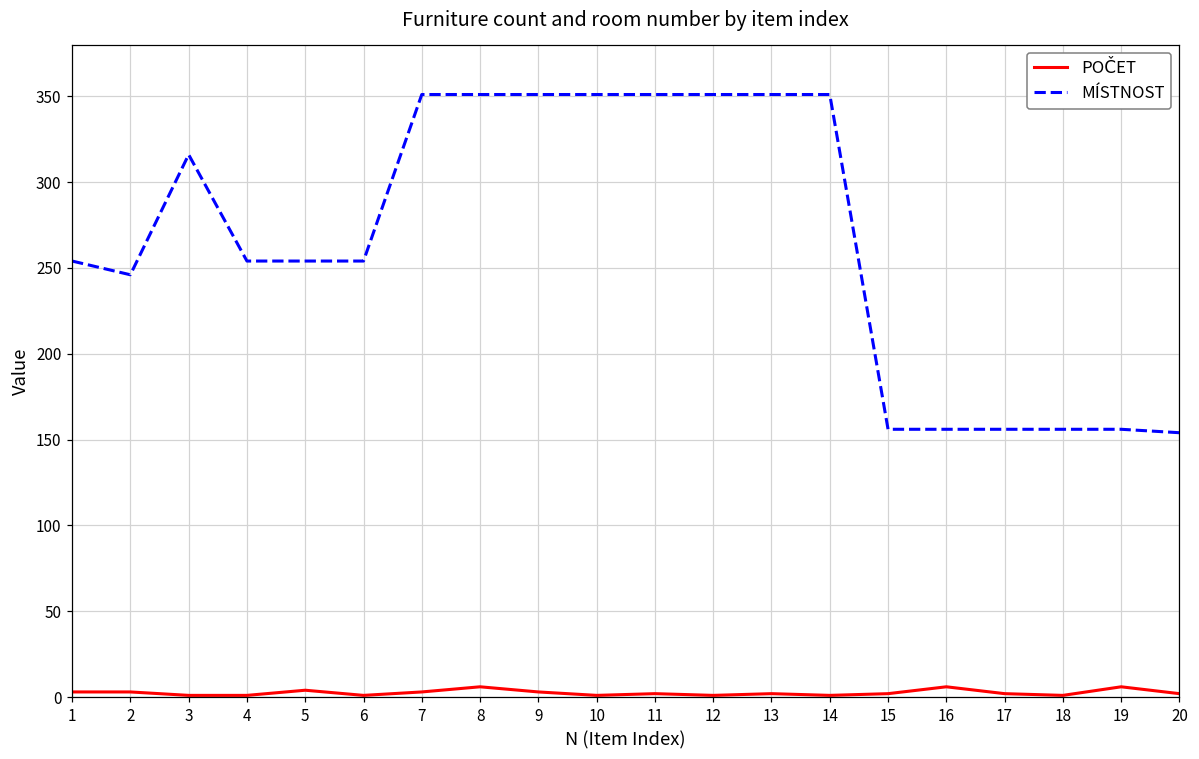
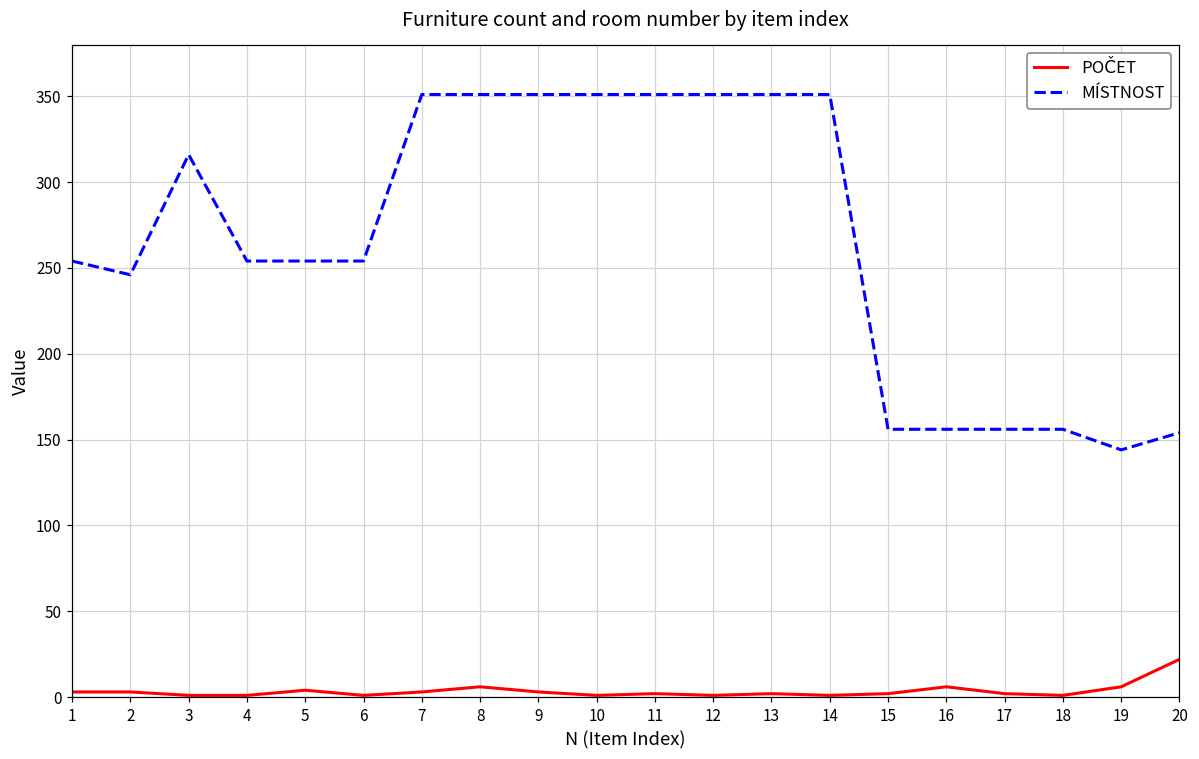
MÍSTNOST, 19: 156 -> 144
POČET, 20: 2 -> 22
